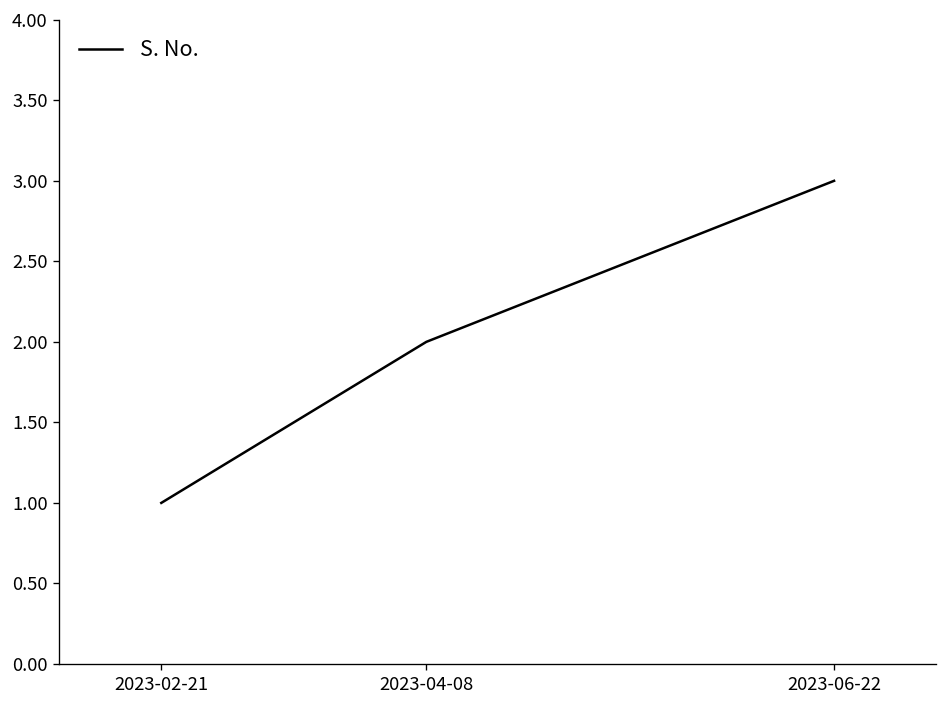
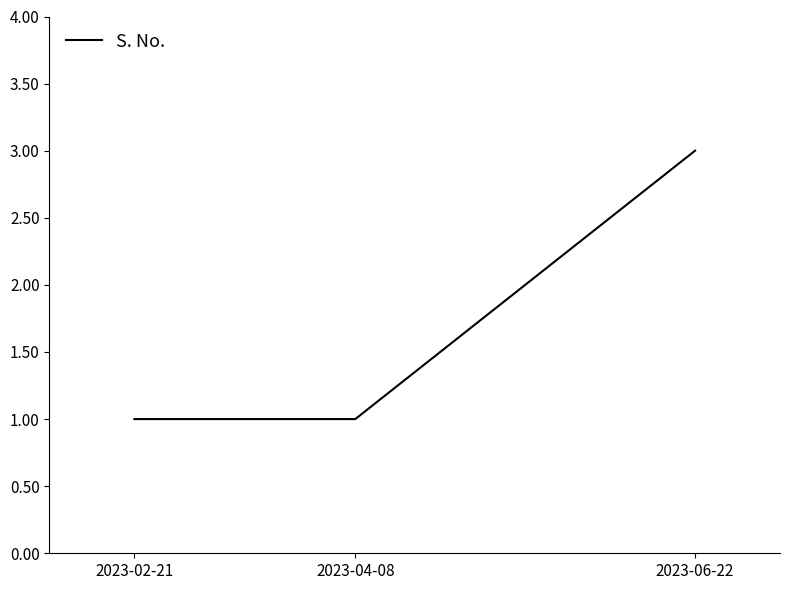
2023-04-08: 2 -> 1
